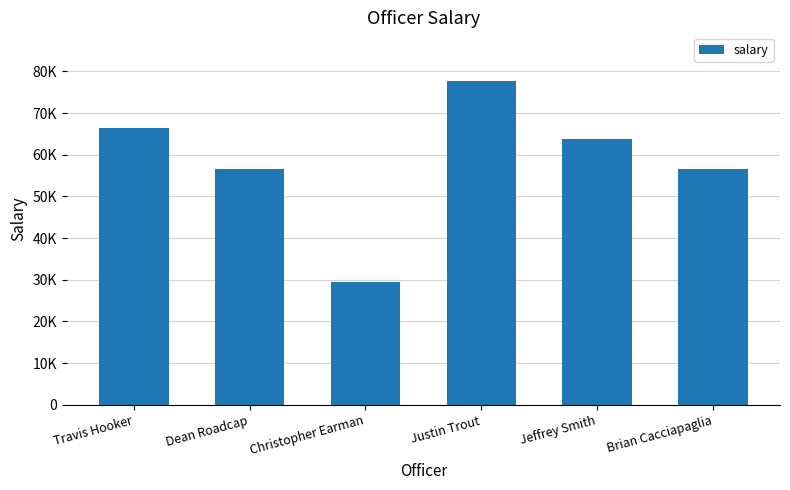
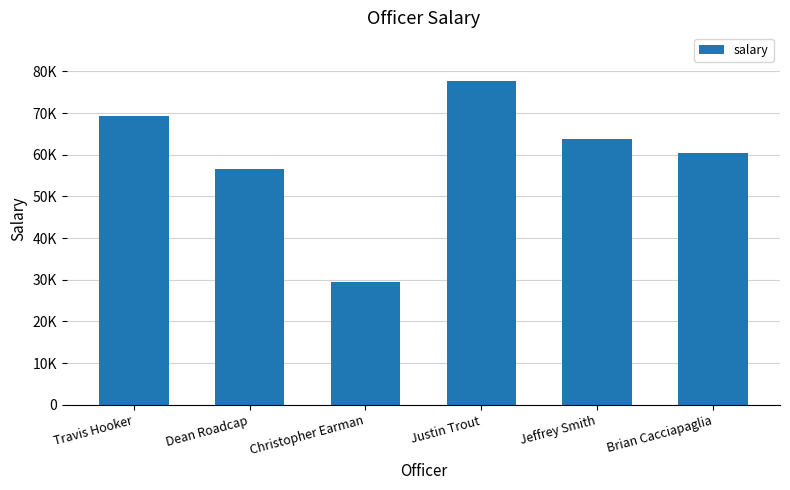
Travis Hooker: 66000 -> 69000
Brian Cacciapaglia: 57000 -> 60000
